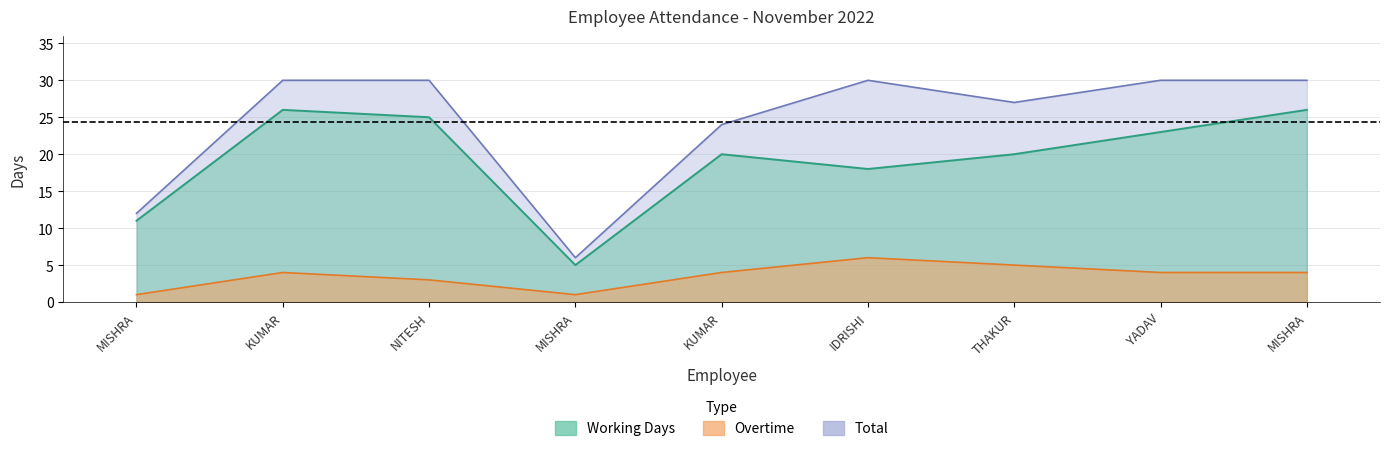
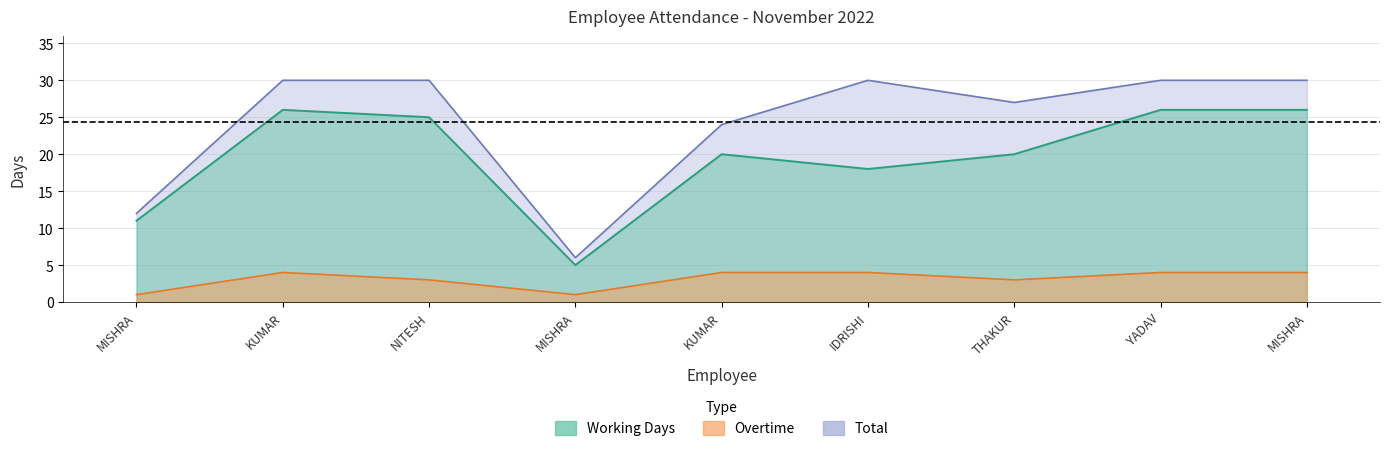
Overtime, IDRISHI: 6 -> 4
Overtime, THAKUR: 5 -> 3
Working Days, YADAV: 23 -> 26
